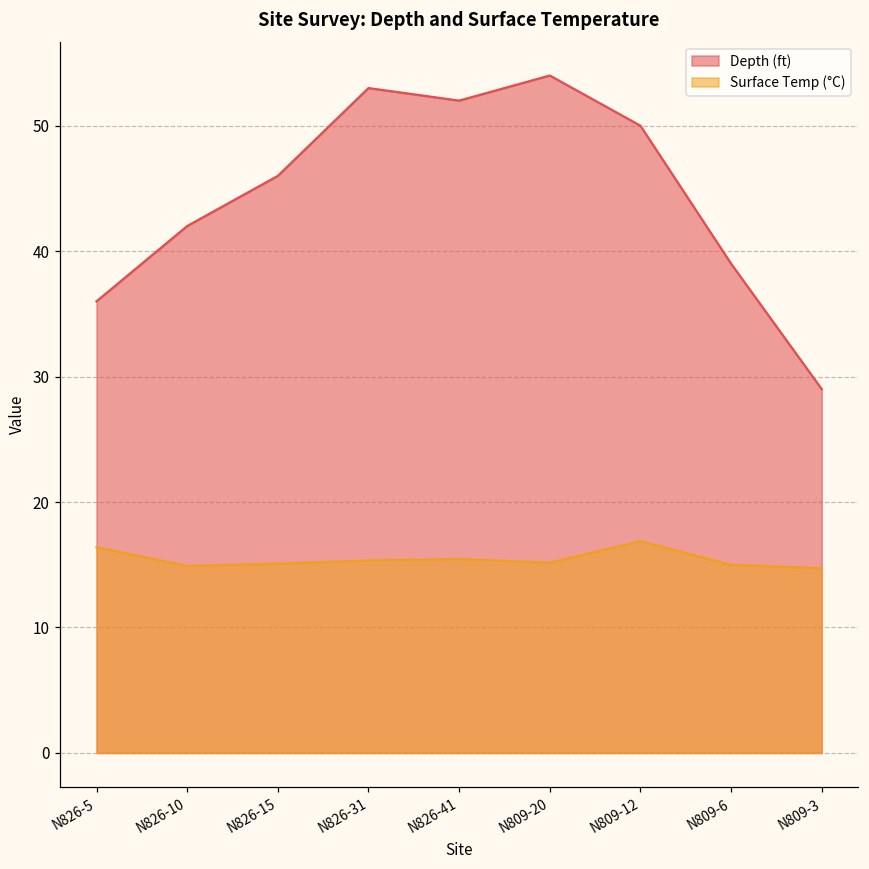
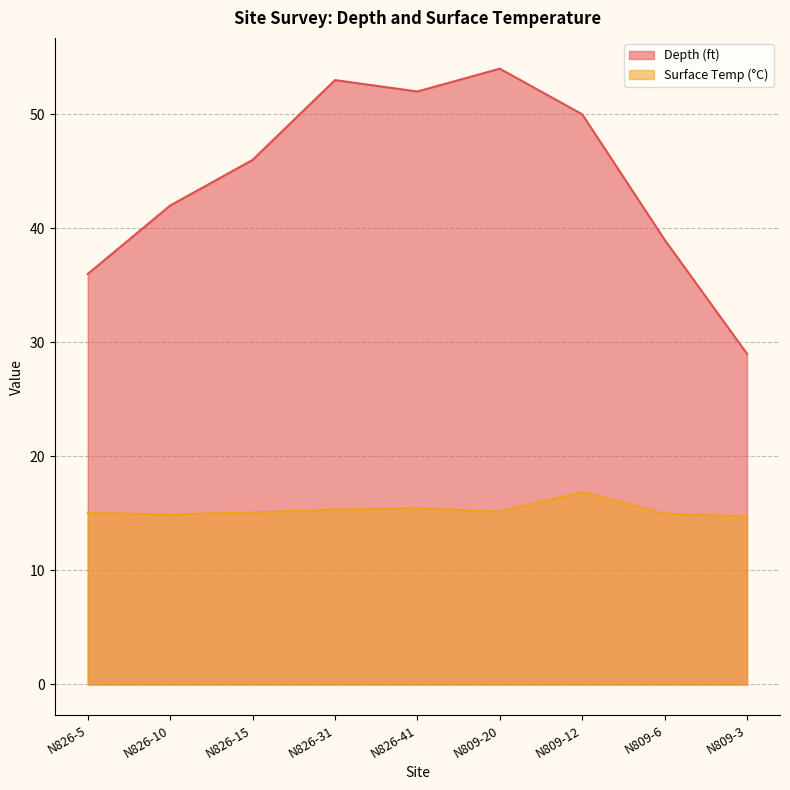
Surface Temp (°C), N826-5: 16.4 -> 15.1
